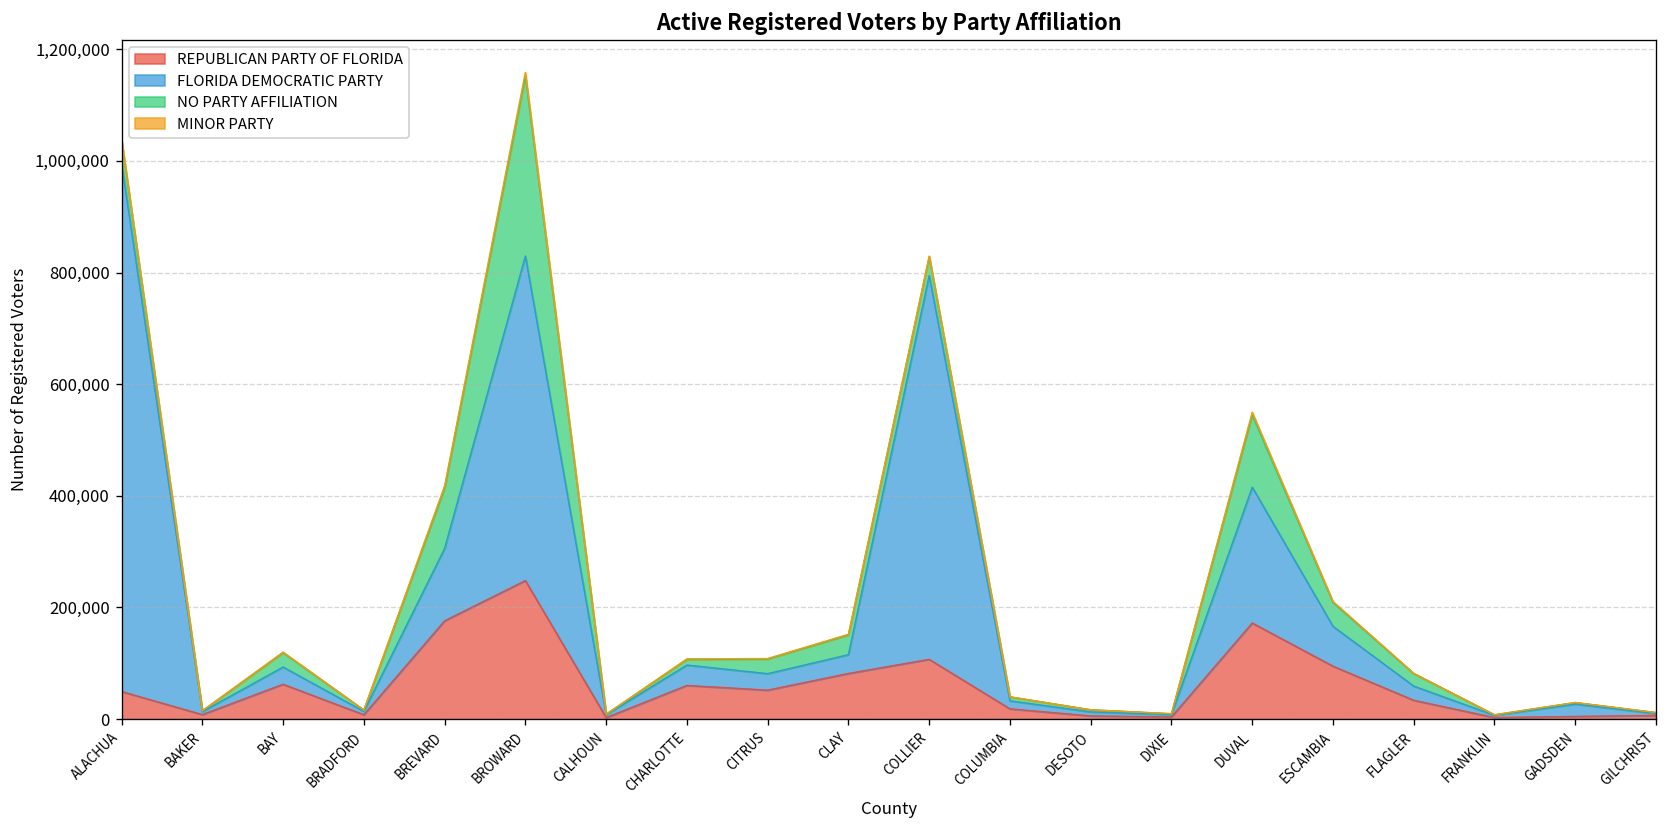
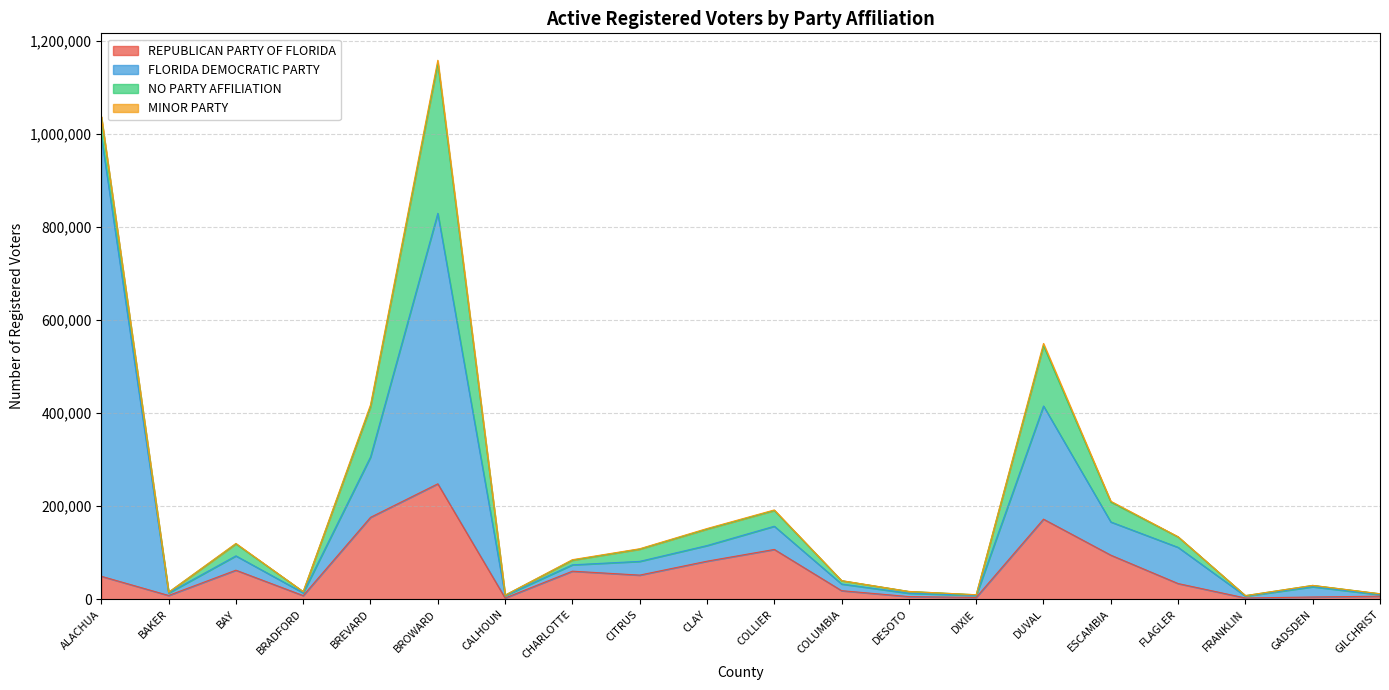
FLORIDA DEMOCRATIC PARTY, CHARLOTTE: 40,000 -> 10,000
FLORIDA DEMOCRATIC PARTY, COLLIER: 690,000 -> 50,000
FLORIDA DEMOCRATIC PARTY, FLAGLER: 30,000 -> 80,000
